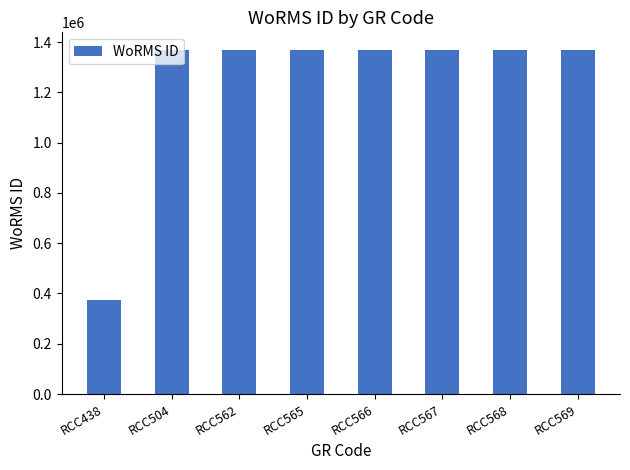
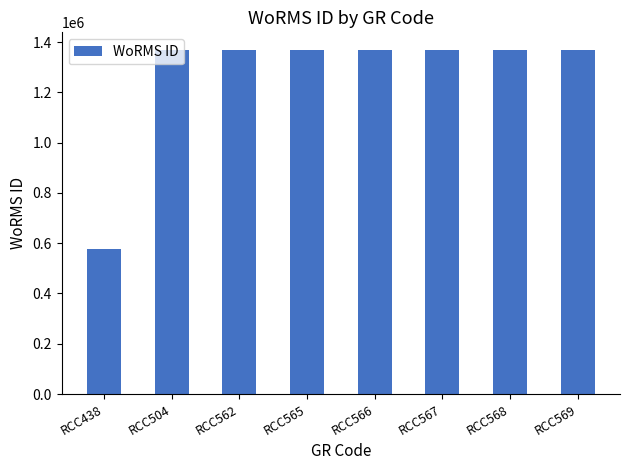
RCC438: 380000 -> 580000
